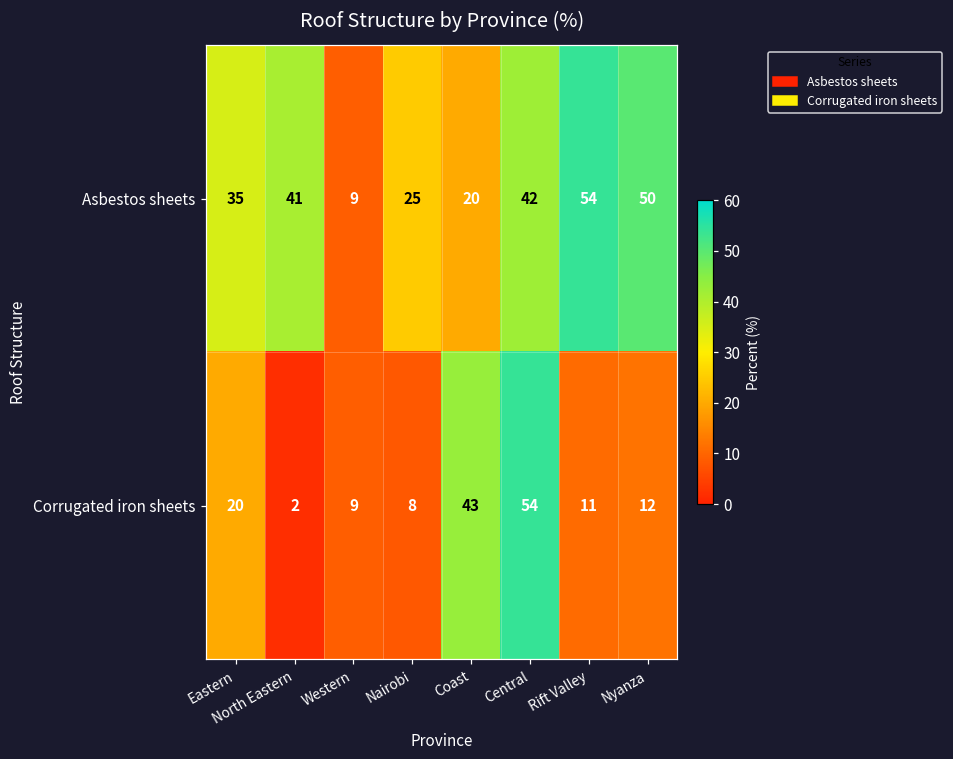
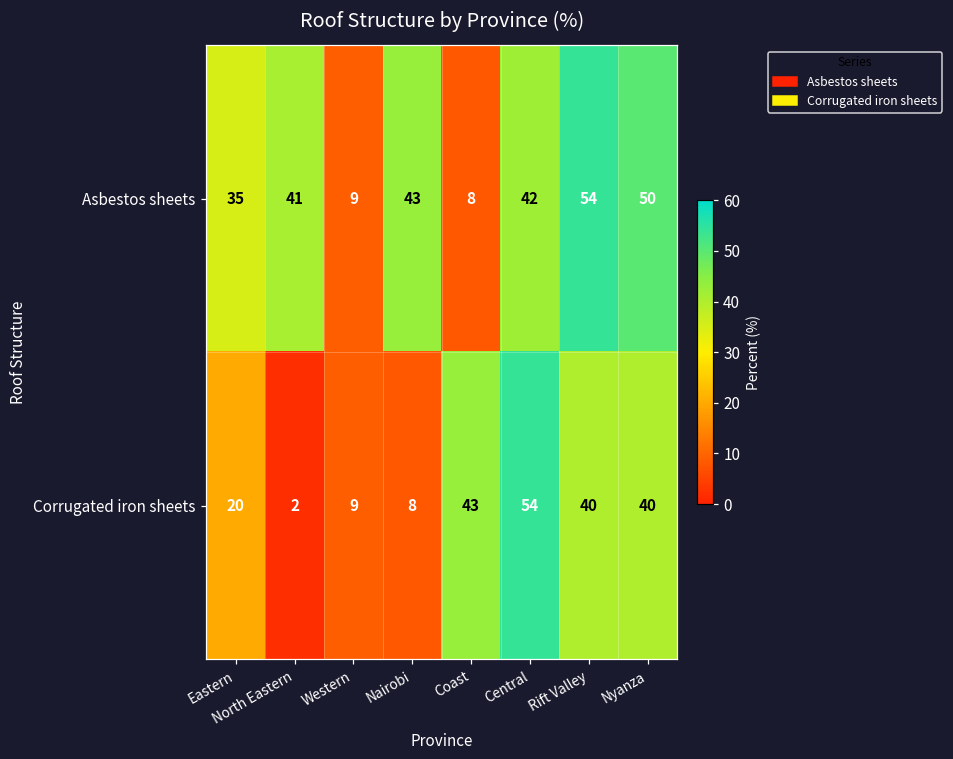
Asbestos sheets, Nairobi: 25 -> 43
Asbestos sheets, Coast: 20 -> 8
Corrugated iron sheets, Rift Valley: 11 -> 40
Corrugated iron sheets, Nyanza: 12 -> 40
